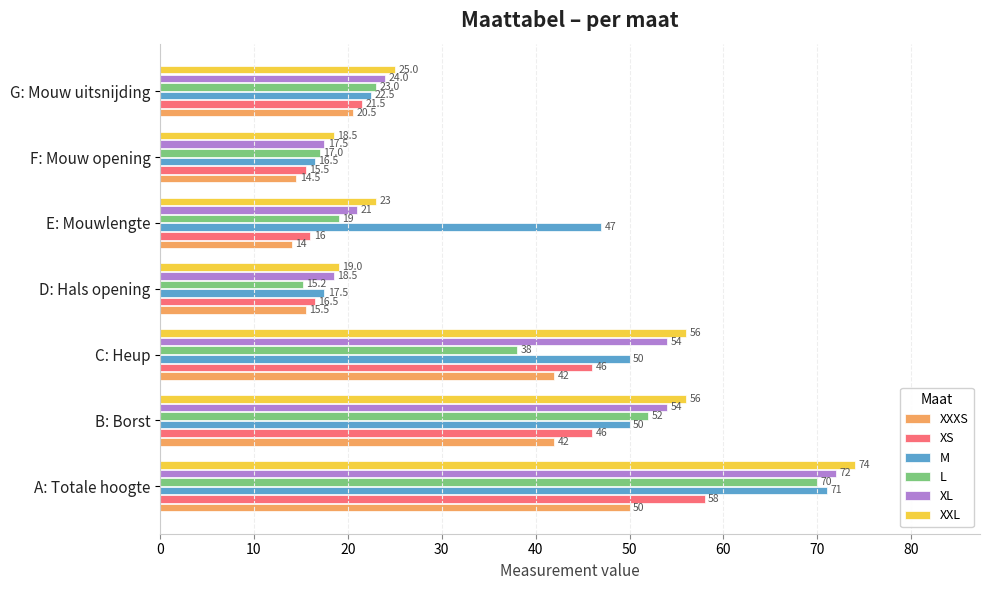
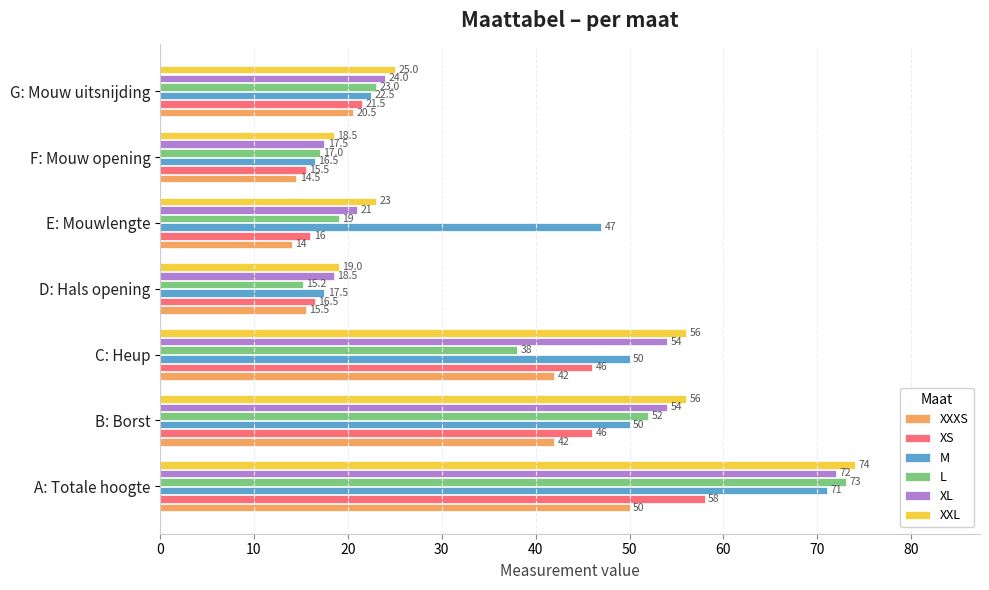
L, A: Totale hoogte: 70 -> 73
